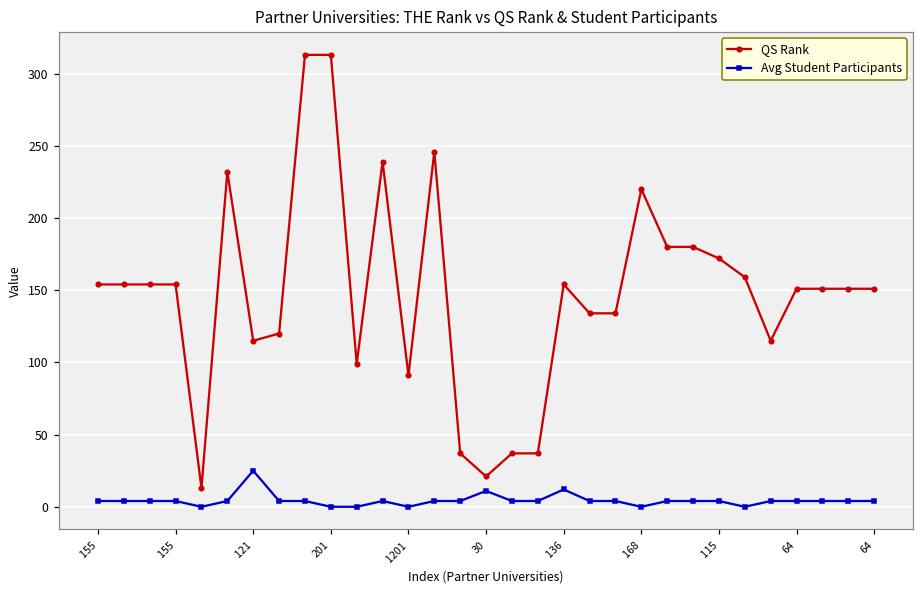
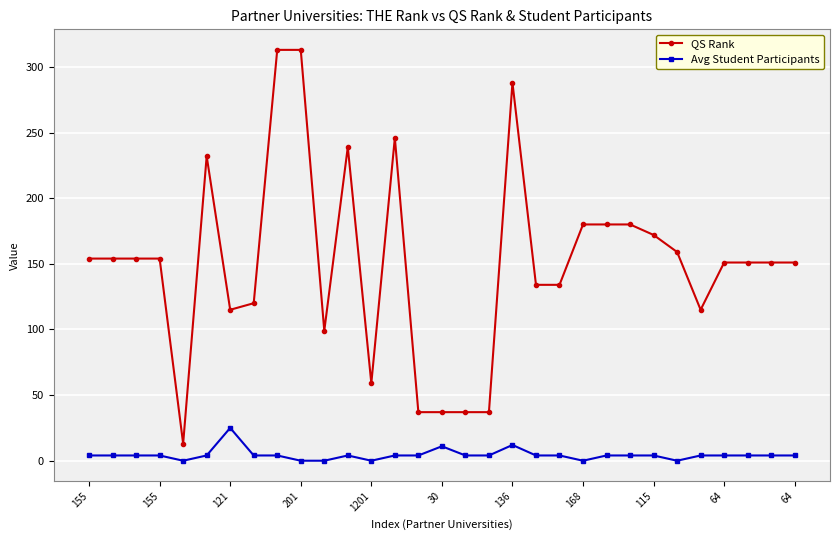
QS Rank, 1201: 91 -> 59
QS Rank, 30: 21 -> 37
QS Rank, 136: 154 -> 288
QS Rank, 168: 220 -> 180
